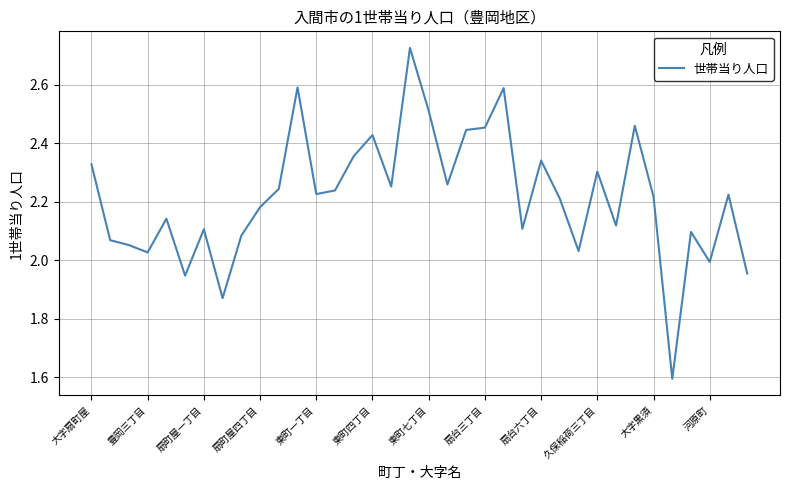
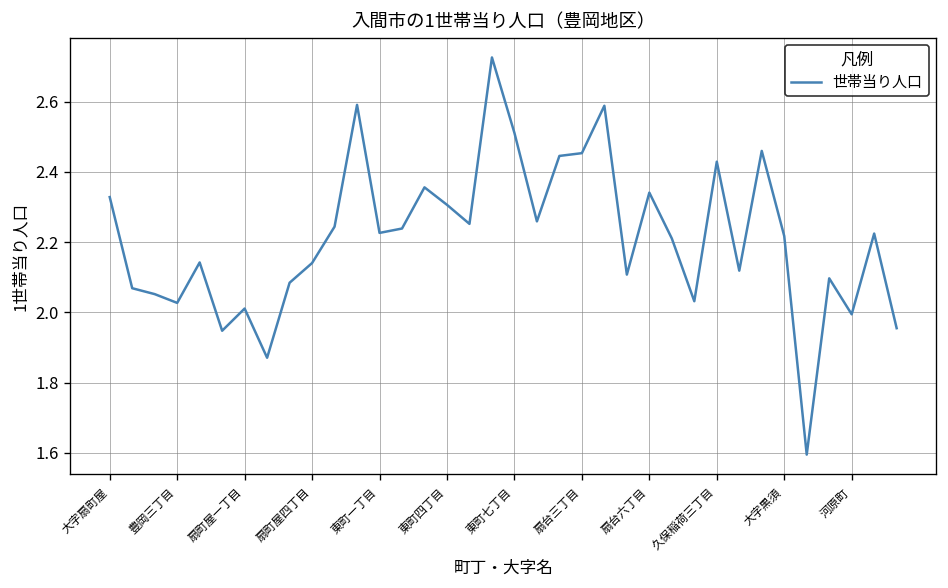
扇町屋一丁目: 2.11 -> 2.01
扇町屋四丁目: 2.18 -> 2.14
東町四丁目: 2.43 -> 2.31
久保稲荷三丁目: 2.30 -> 2.43
